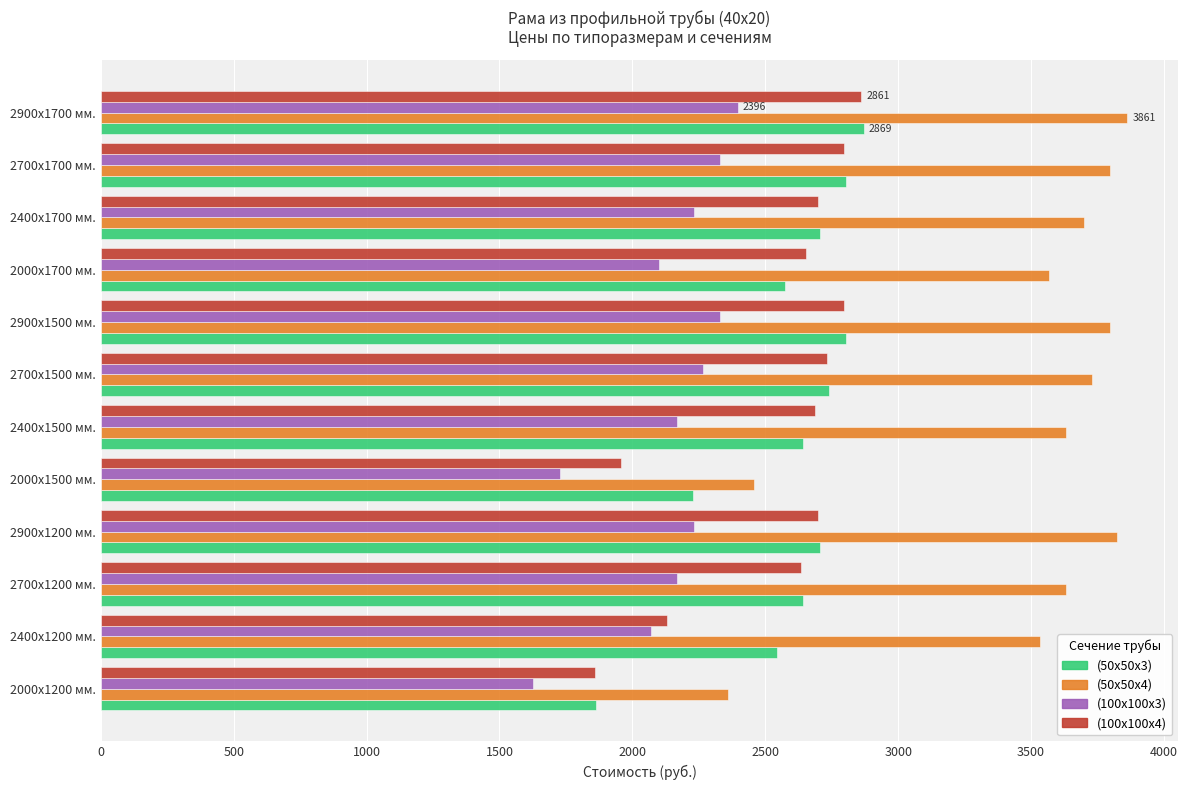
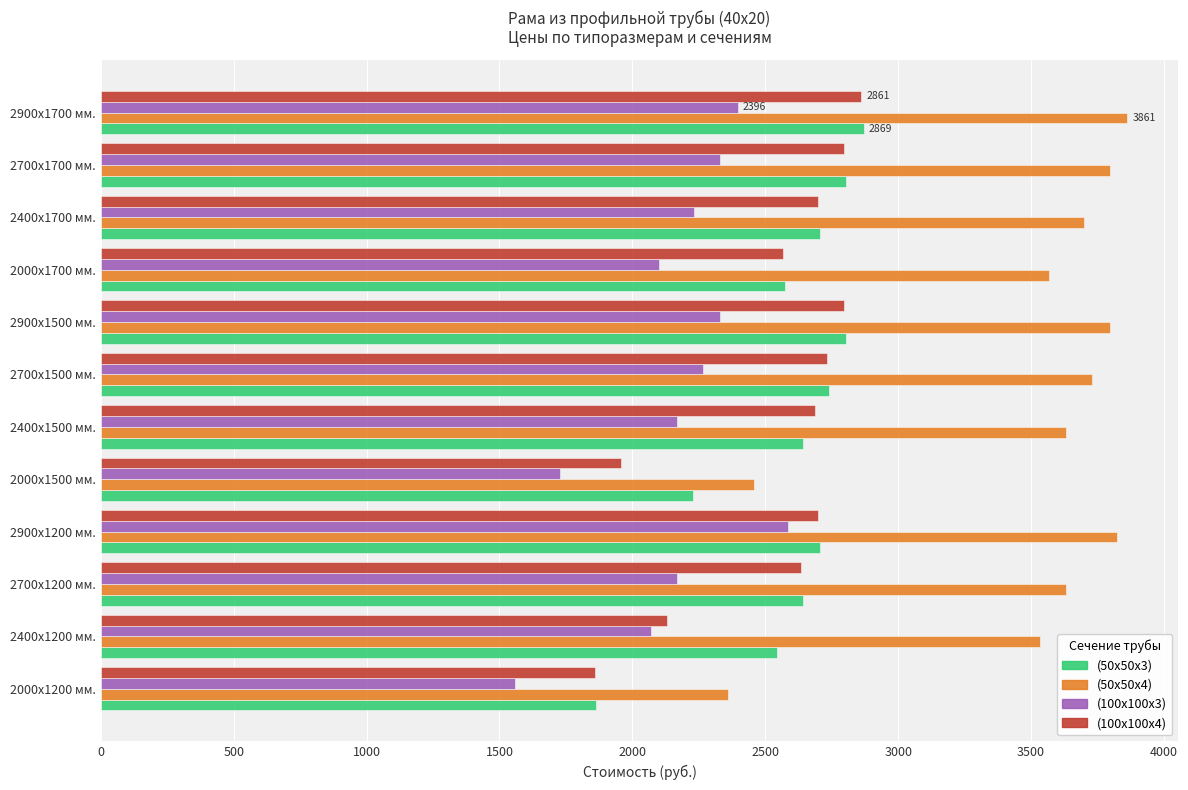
(100х100х4), 2000х1700 мм.: 2650 -> 2570
(100х100х3), 2900х1200 мм.: 2230 -> 2590
(100х100х3), 2000х1200 мм.: 1630 -> 1560
